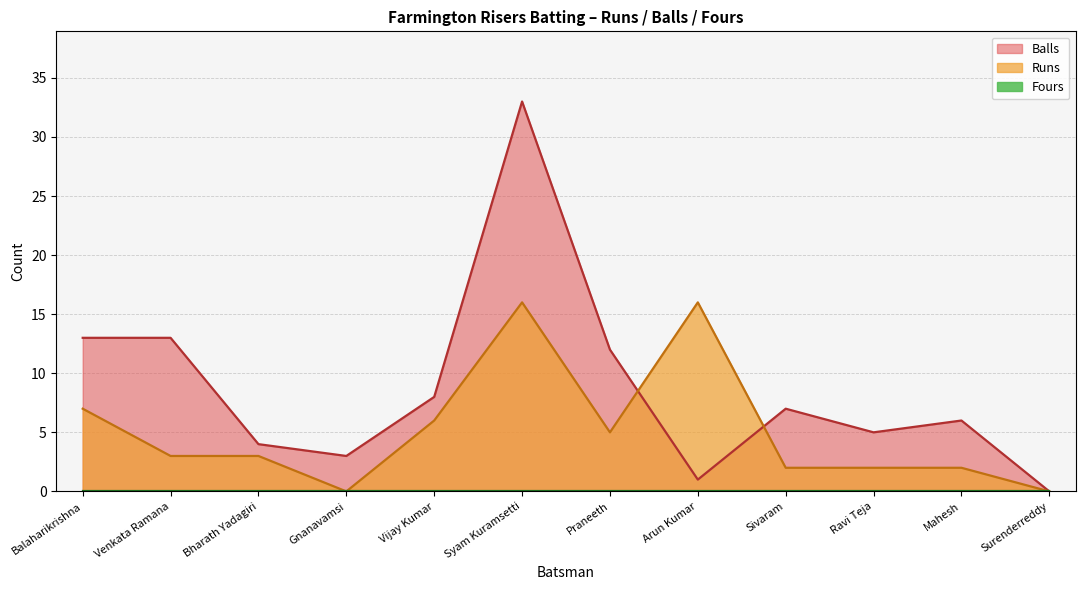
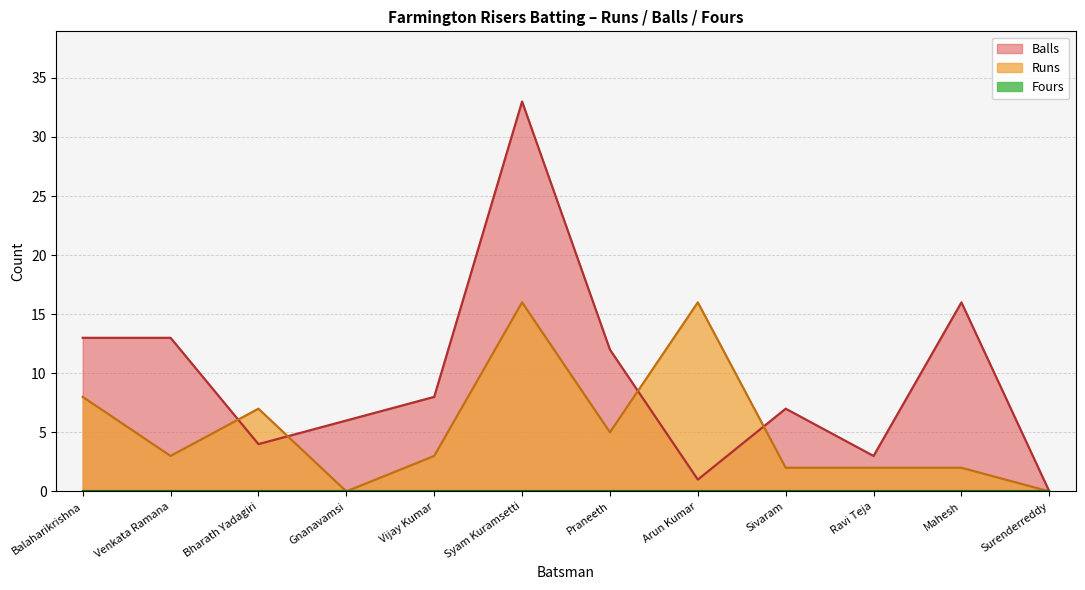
Runs, Balaharikrishna: 7 -> 8
Runs, Bharath Yadagiri: 3 -> 7
Balls, Gnanavamsi: 3 -> 6
Runs, Vijay Kumar: 6 -> 3
Balls, Ravi Teja: 5 -> 3
Balls, Mahesh: 6 -> 16
